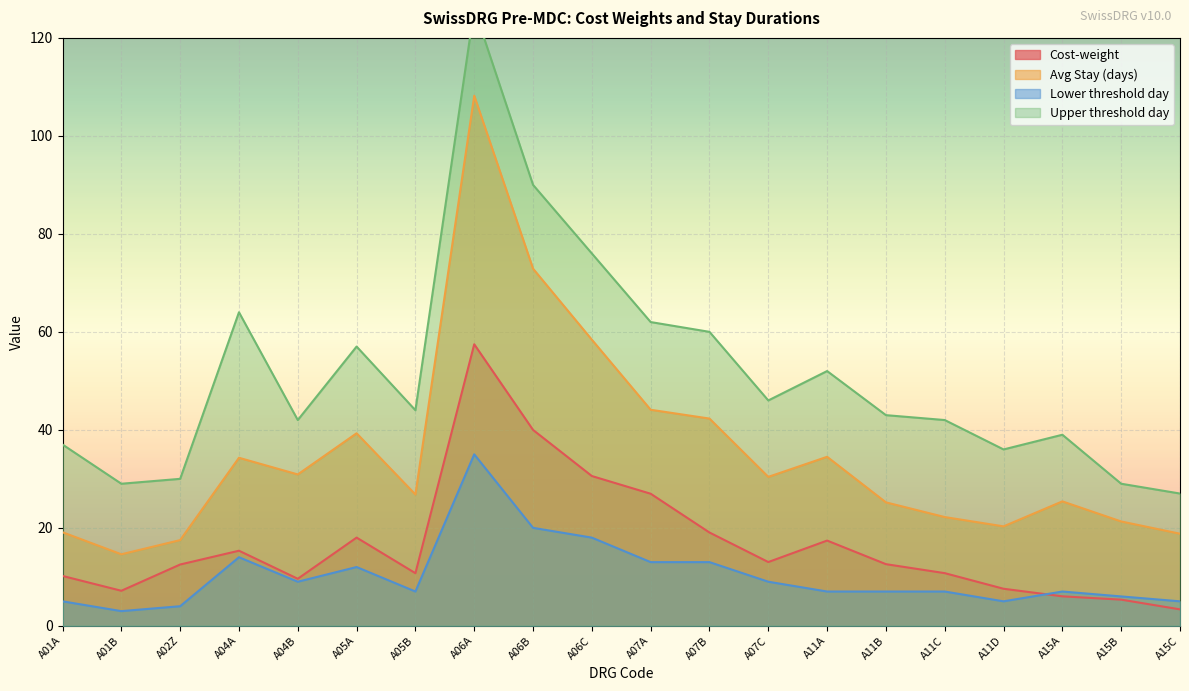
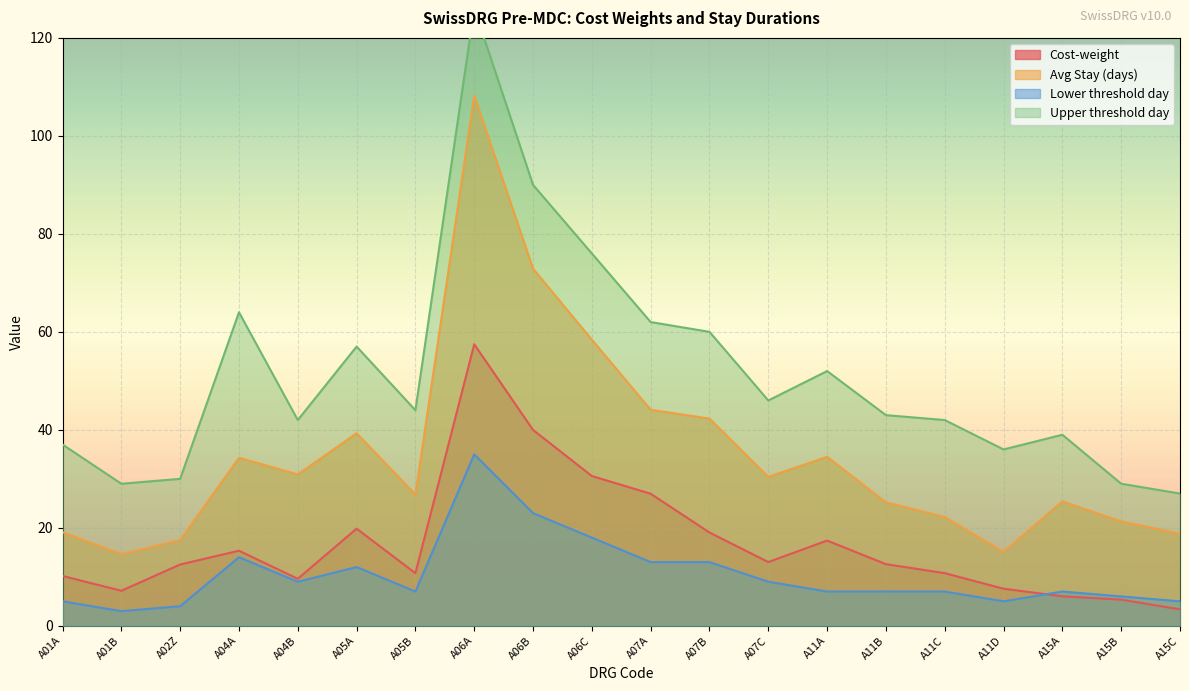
Cost-weight, A05A: 18 -> 20
Lower threshold day, A06B: 20 -> 23
Avg Stay (days), A11D: 20 -> 15
